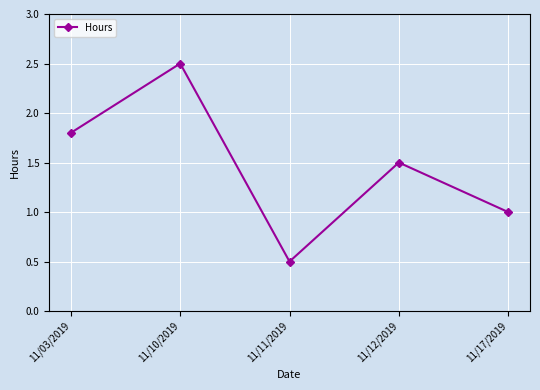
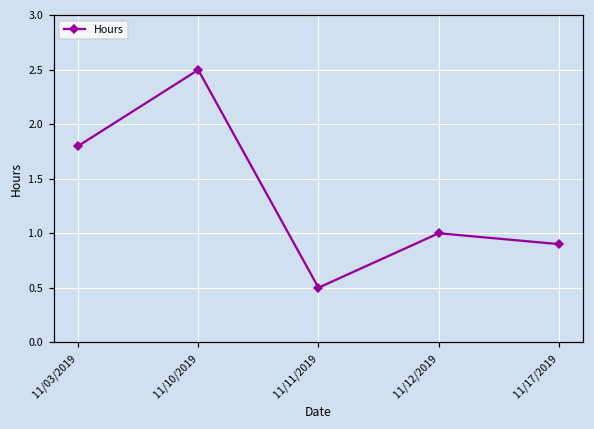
11/12/2019: 1.5 -> 1.0
11/17/2019: 1.0 -> 0.9
